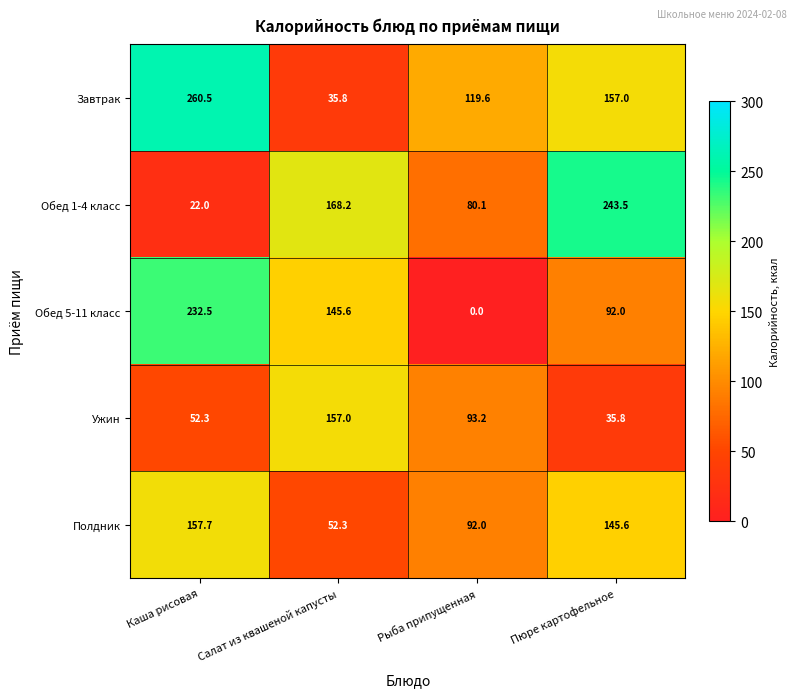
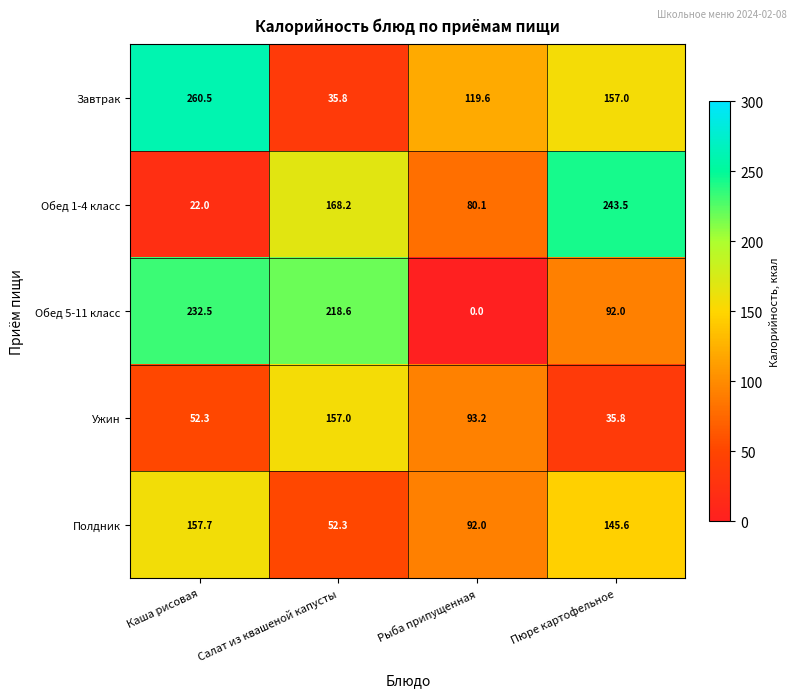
Обед 5-11 класс, Салат из квашеной капусты: 145.6 -> 218.6
